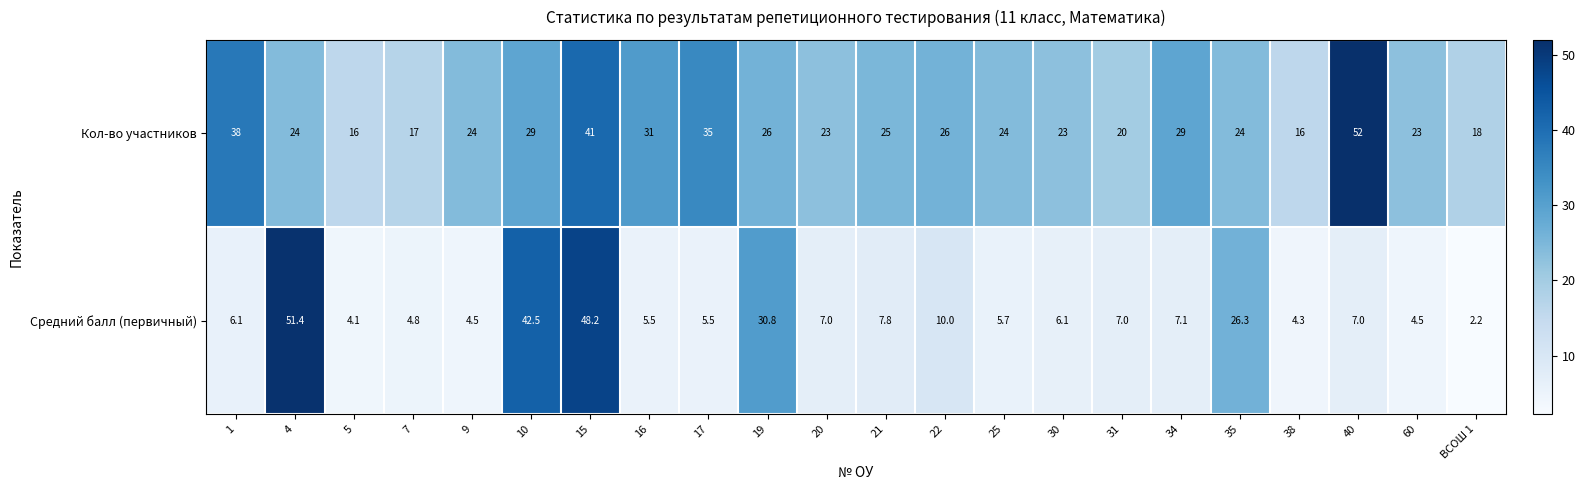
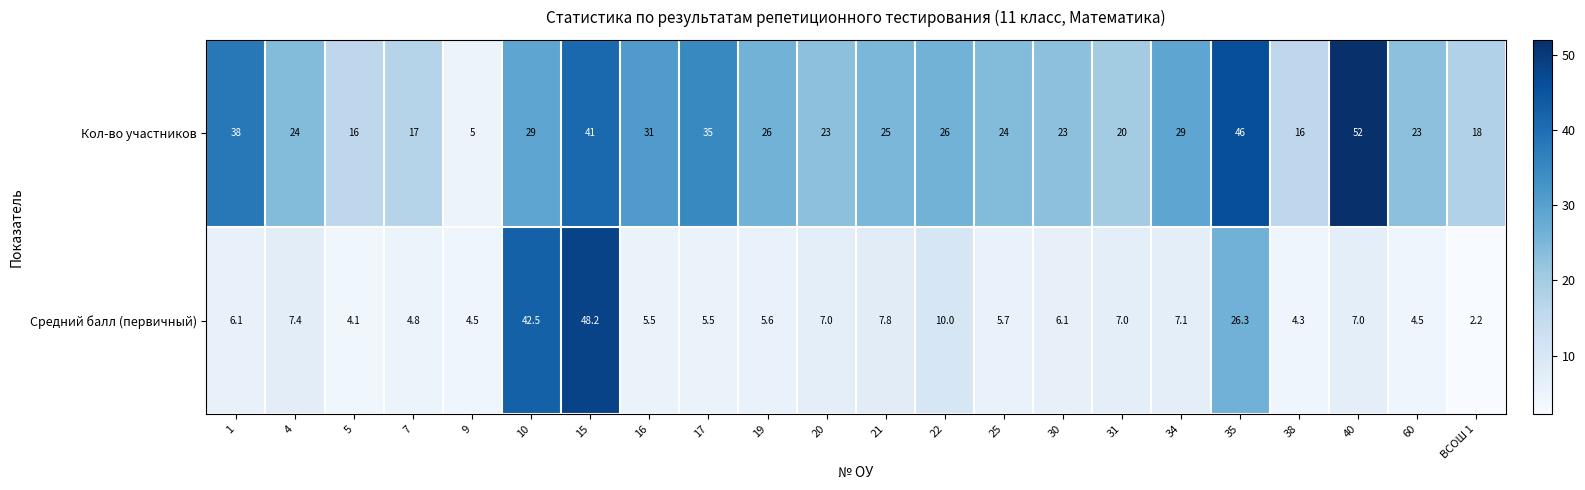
Кол-во участников, 9: 24 -> 5
Кол-во участников, 35: 24 -> 46
Средний балл (первичный), 4: 51.4 -> 7.4
Средний балл (первичный), 19: 30.8 -> 5.6
